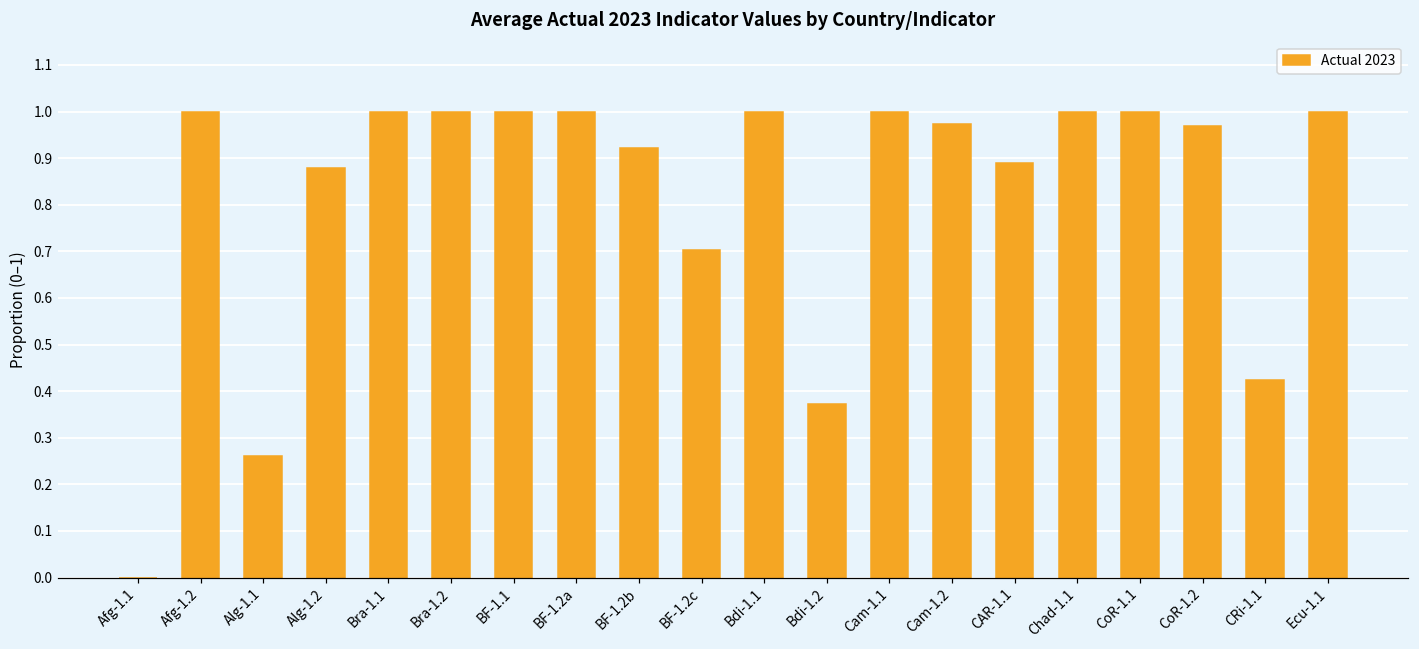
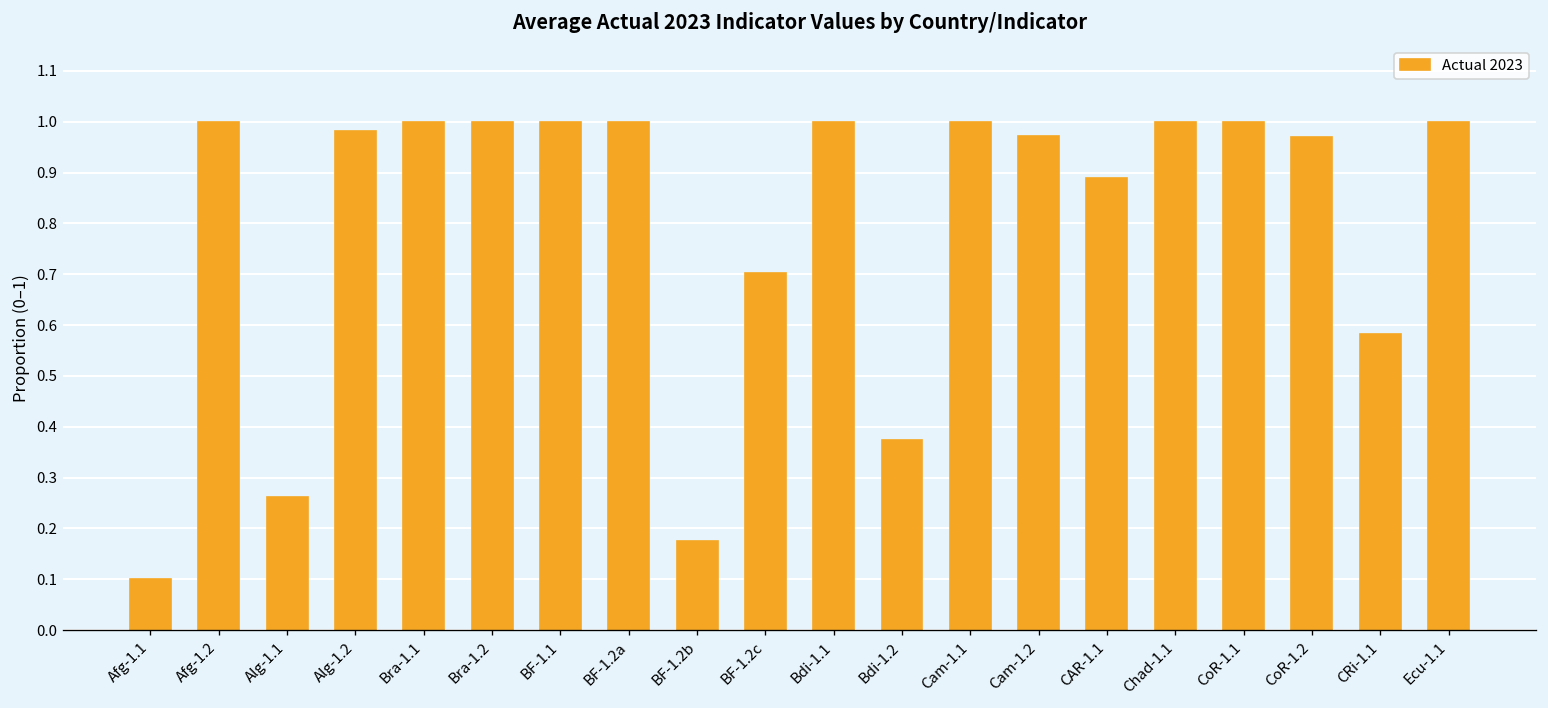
Afg-1.1: 0.0 -> 0.1
Alg-1.2: 0.88 -> 0.98
BF-1.2b: 0.92 -> 0.18
CRi-1.1: 0.42 -> 0.58
